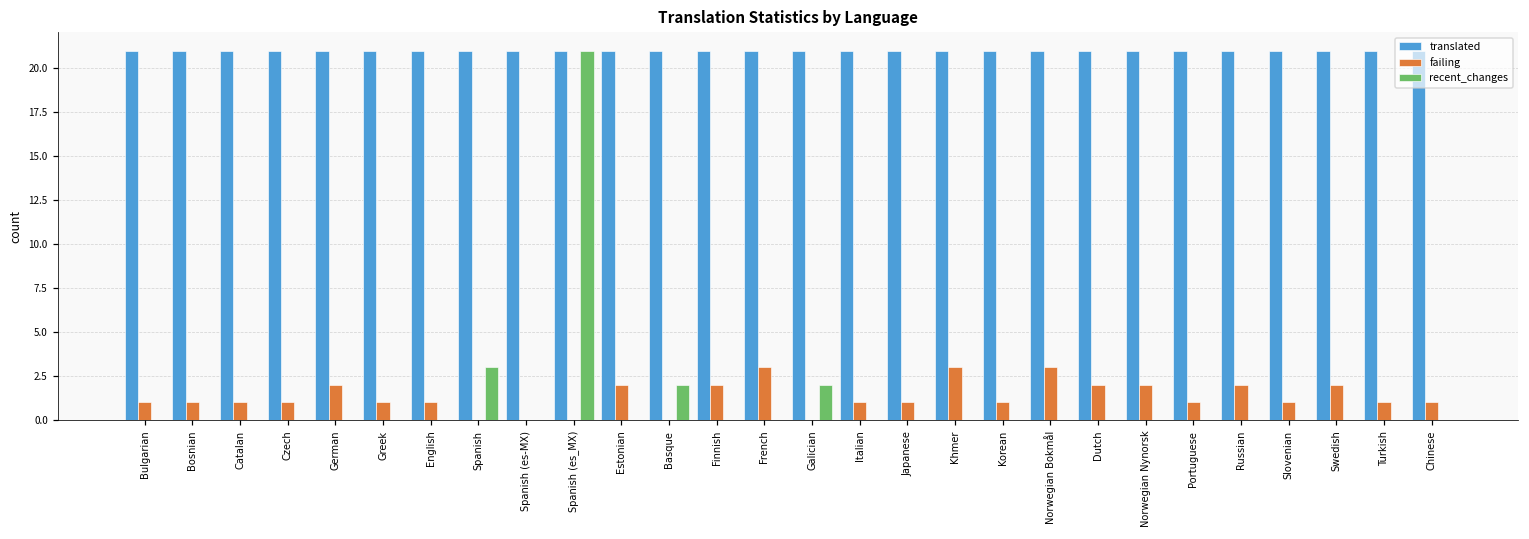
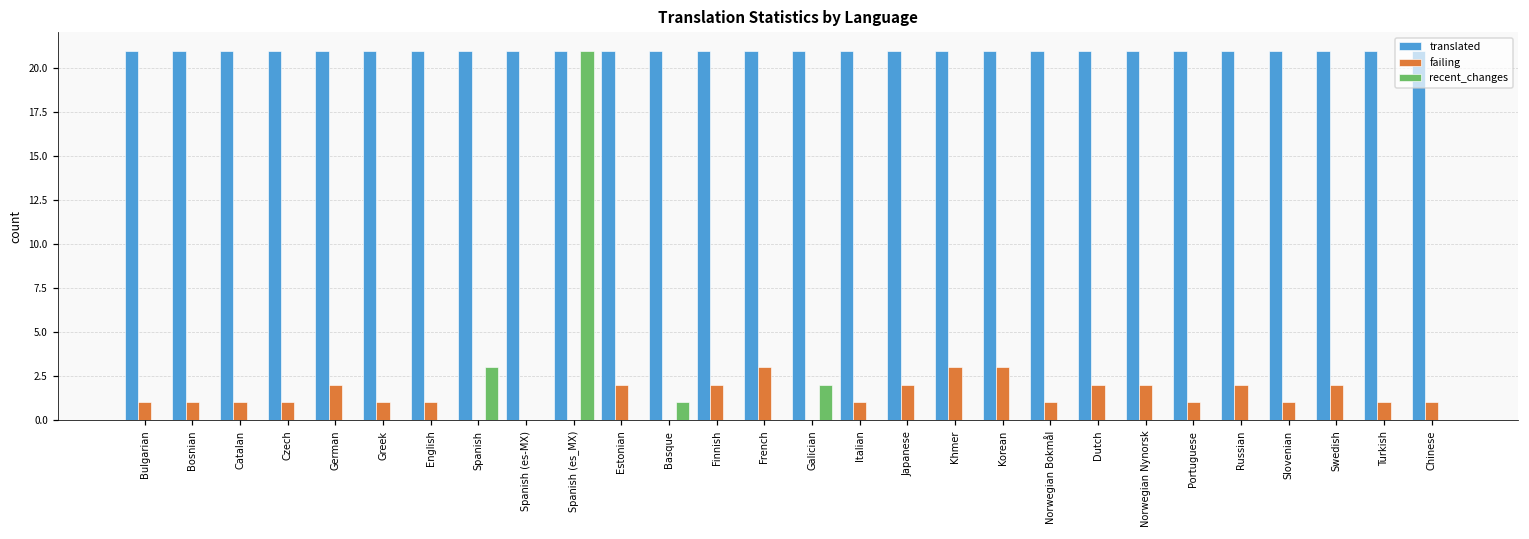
recent_changes, Basque: 2 -> 1
failing, Japanese: 1 -> 2
failing, Korean: 1 -> 3
failing, Norwegian Bokmål: 3 -> 1
